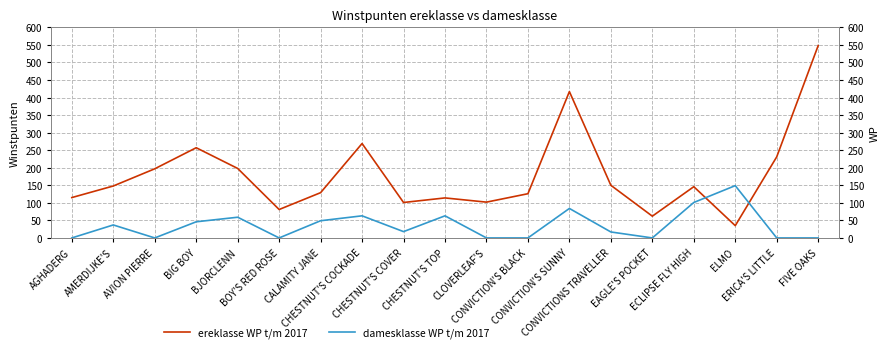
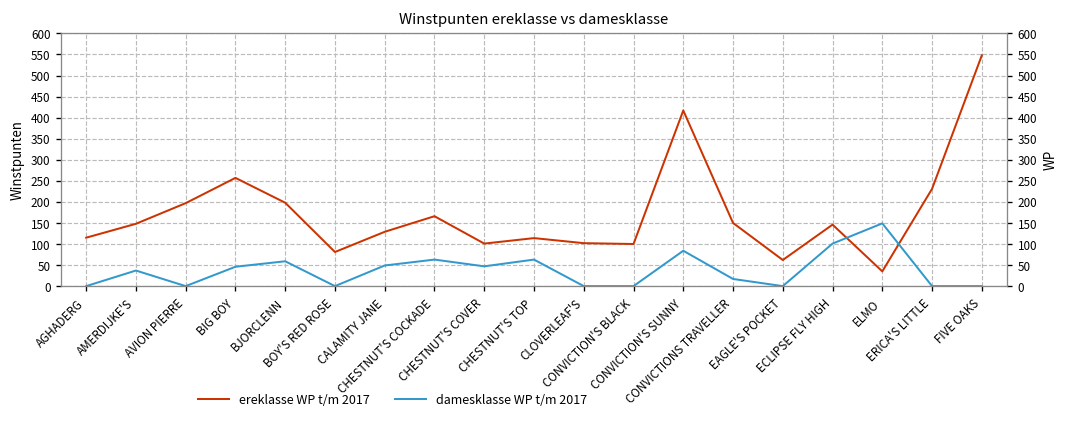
ereklasse WP t/m 2017, CHESTNUT'S COCKADE: 270 -> 170
damesklasse WP t/m 2017, CHESTNUT'S COVER: 20 -> 50
ereklasse WP t/m 2017, CONVICTION'S BLACK: 130 -> 100
